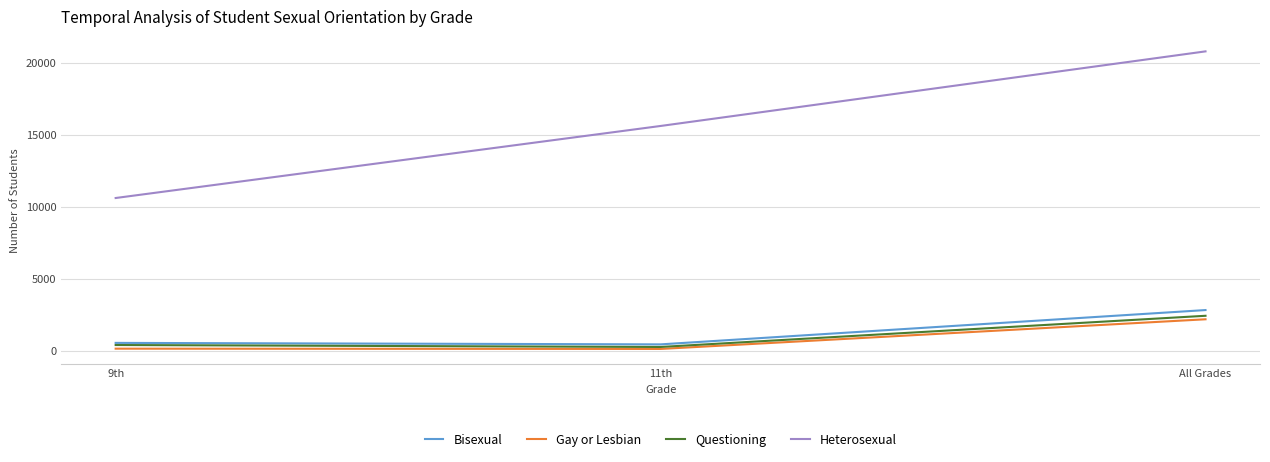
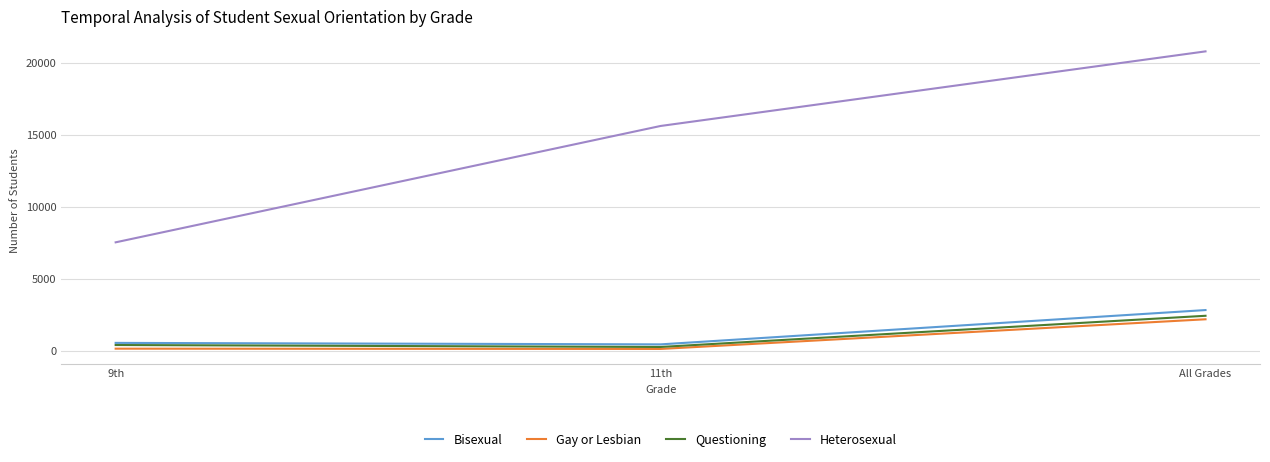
Heterosexual, 9th: 10600 -> 7500
